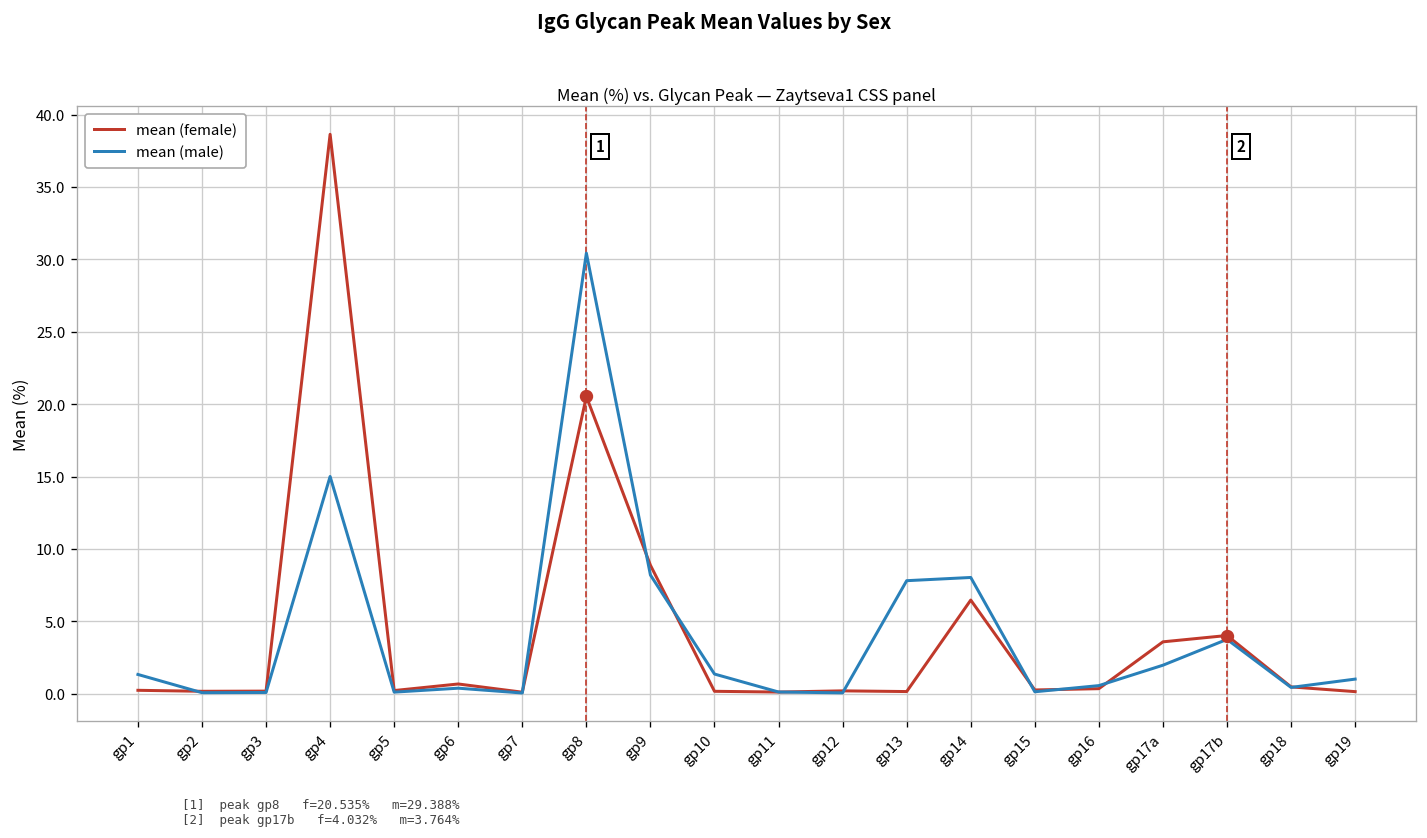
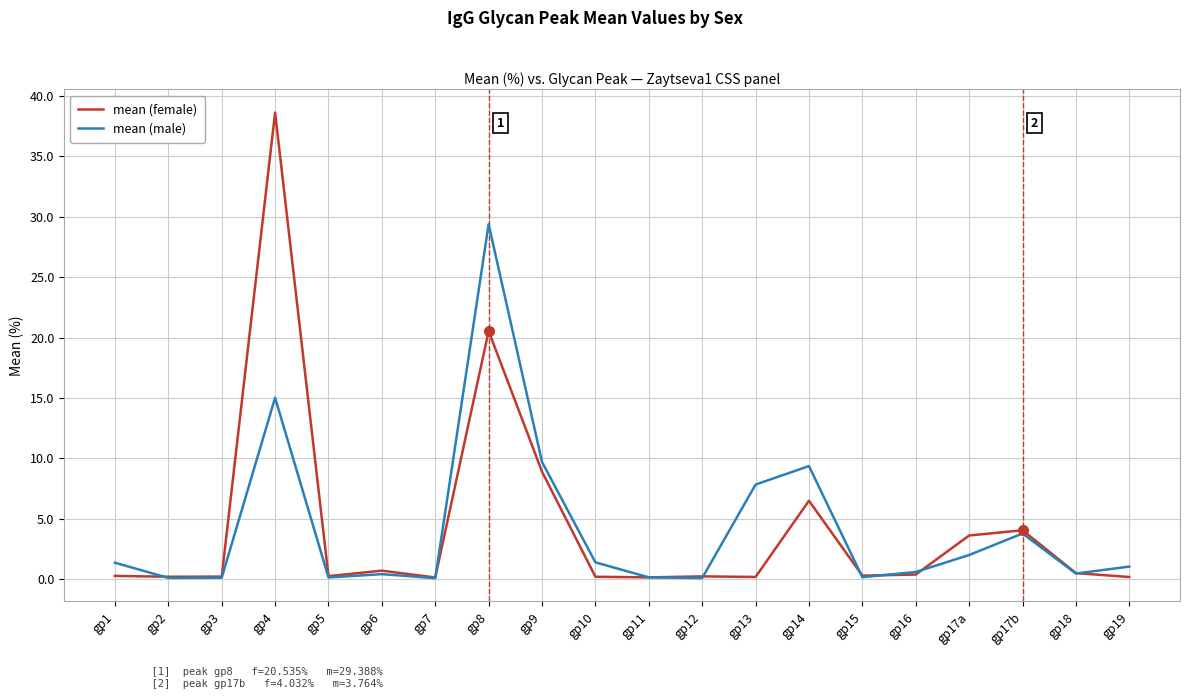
mean (male), gp8: 30.4 -> 29.4
mean (male), gp9: 8.2 -> 9.7
mean (male), gp14: 8.0 -> 9.3
